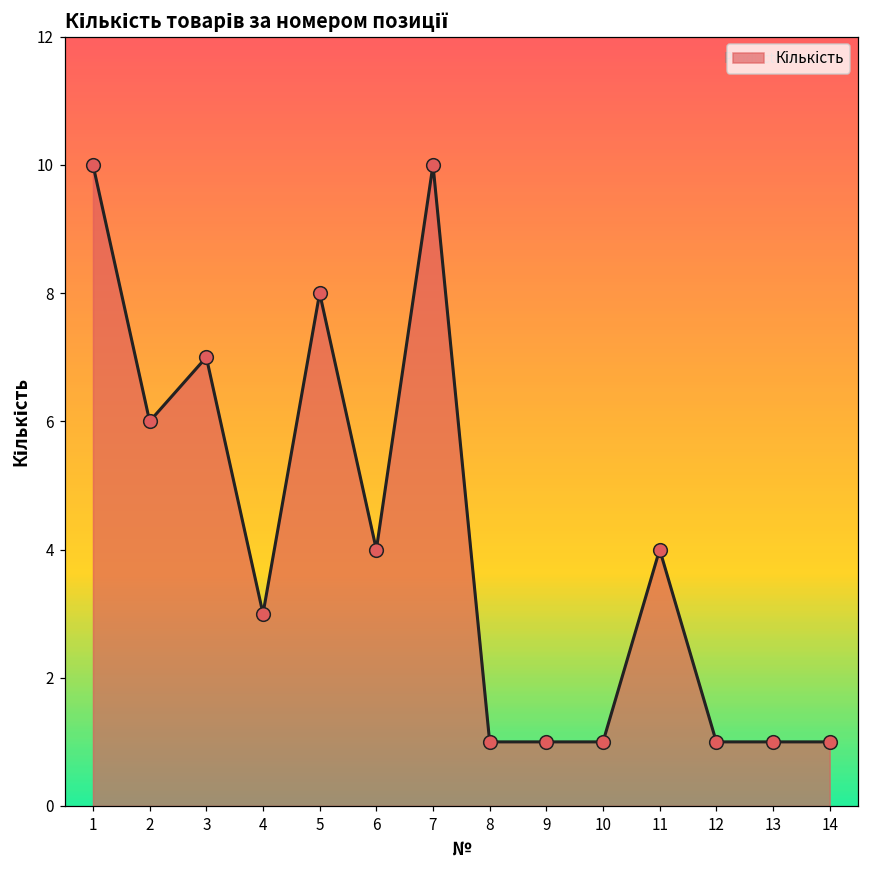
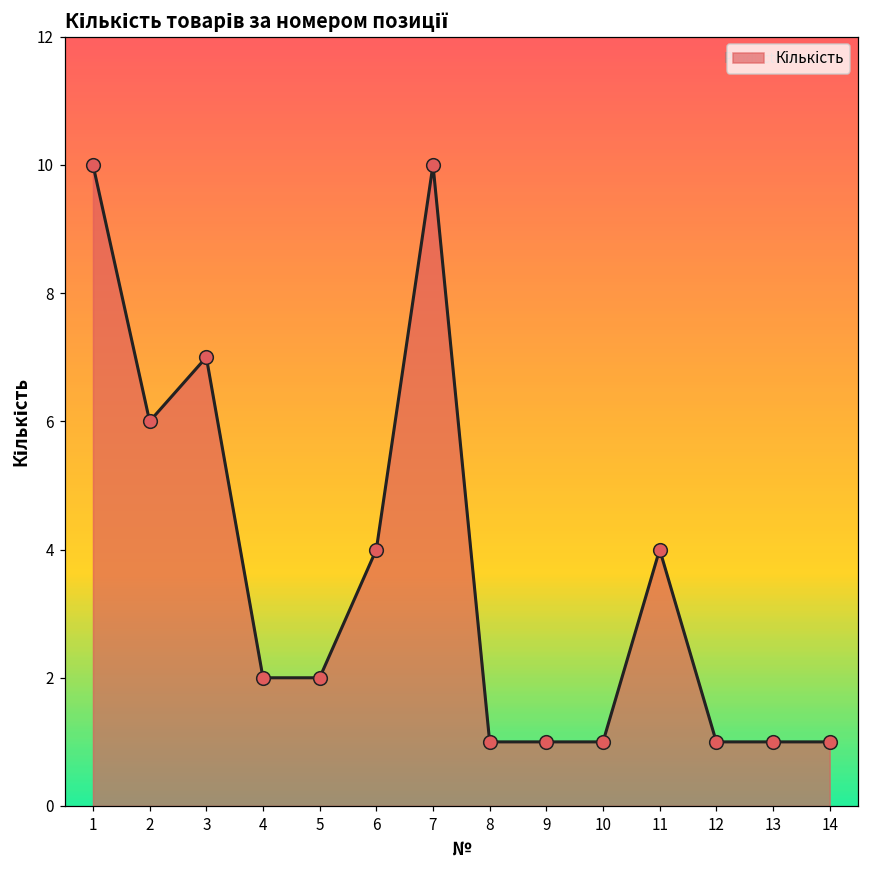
4: 3 -> 2
5: 8 -> 2
